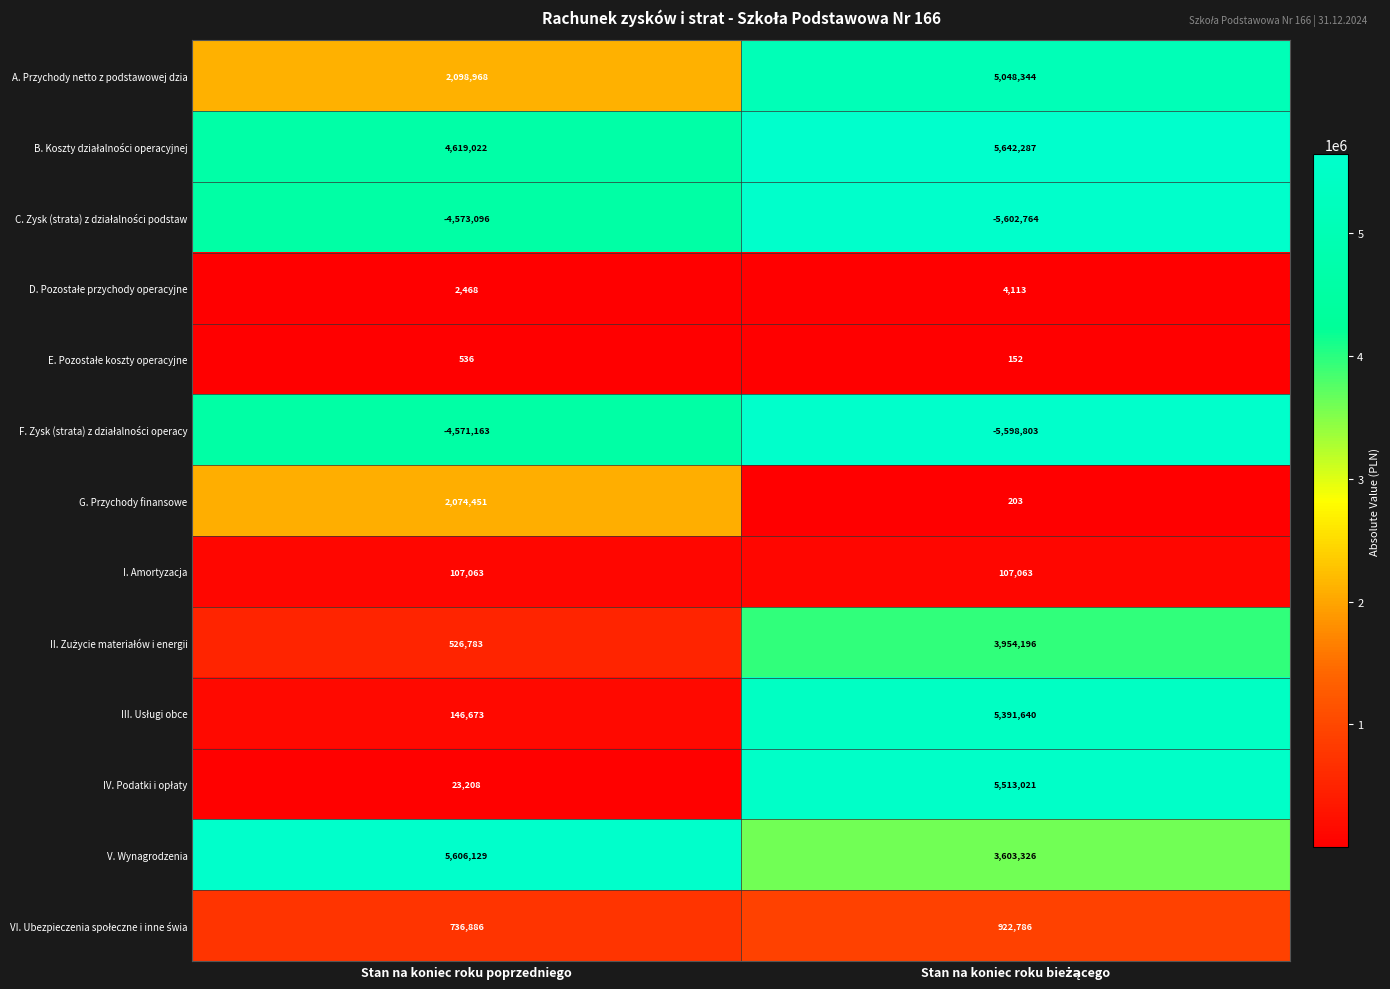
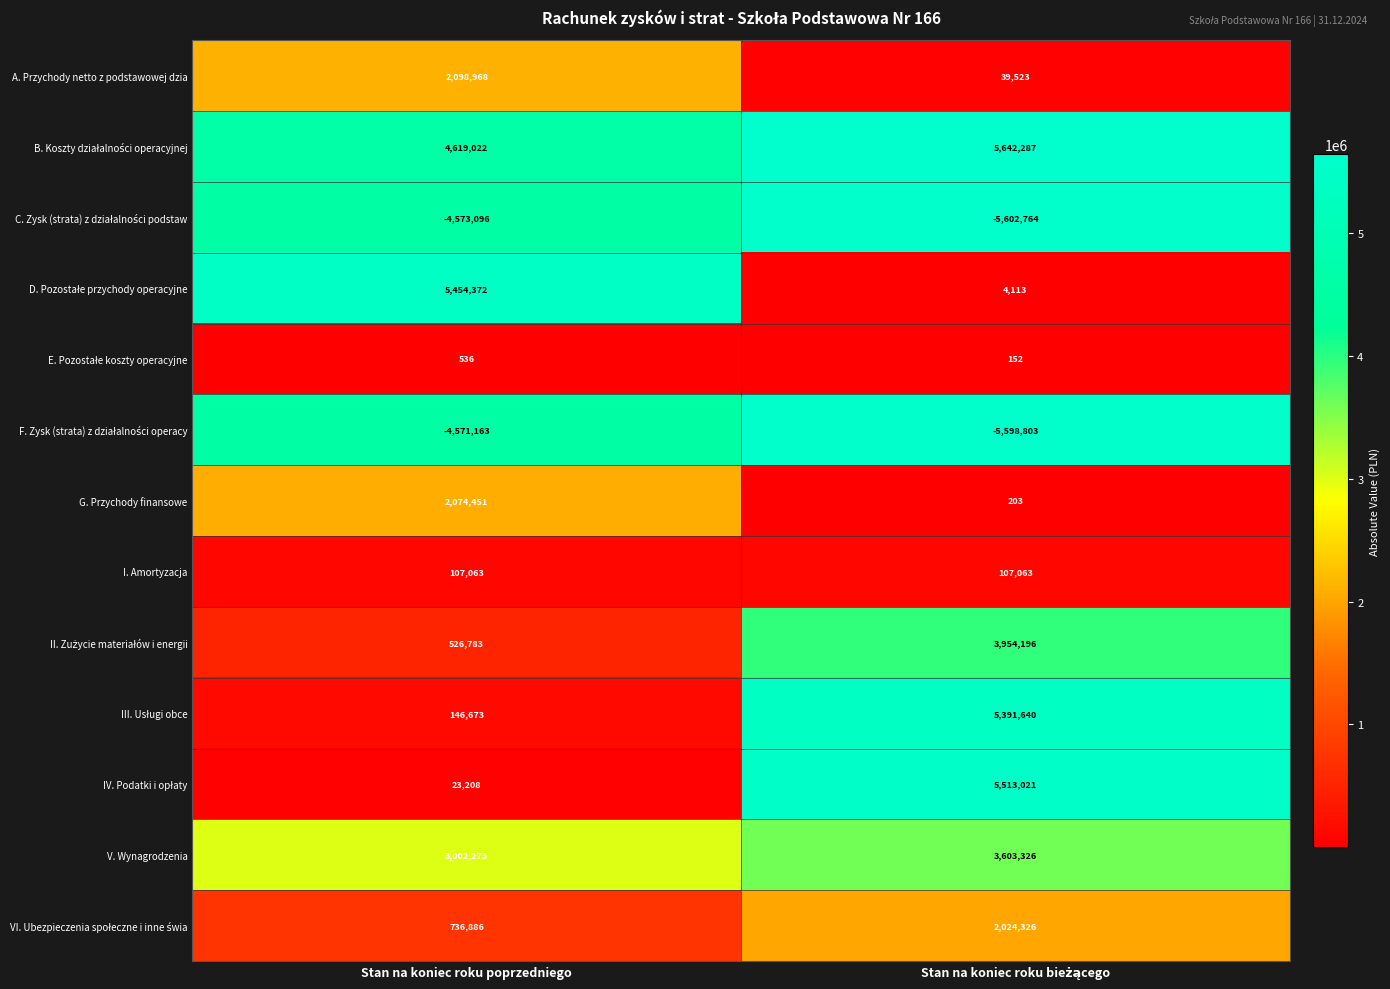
A. Przychody netto z podstawowej dzia, Stan na koniec roku bieżącego: 5,048,344 -> 39,523
D. Pozostałe przychody operacyjne, Stan na koniec roku poprzedniego: 2,468 -> 5,454,372
V. Wynagrodzenia, Stan na koniec roku poprzedniego: 5,606,129 -> 3,002,273
VI. Ubezpieczenia społeczne i inne świa, Stan na koniec roku bieżącego: 922,786 -> 2,024,326
